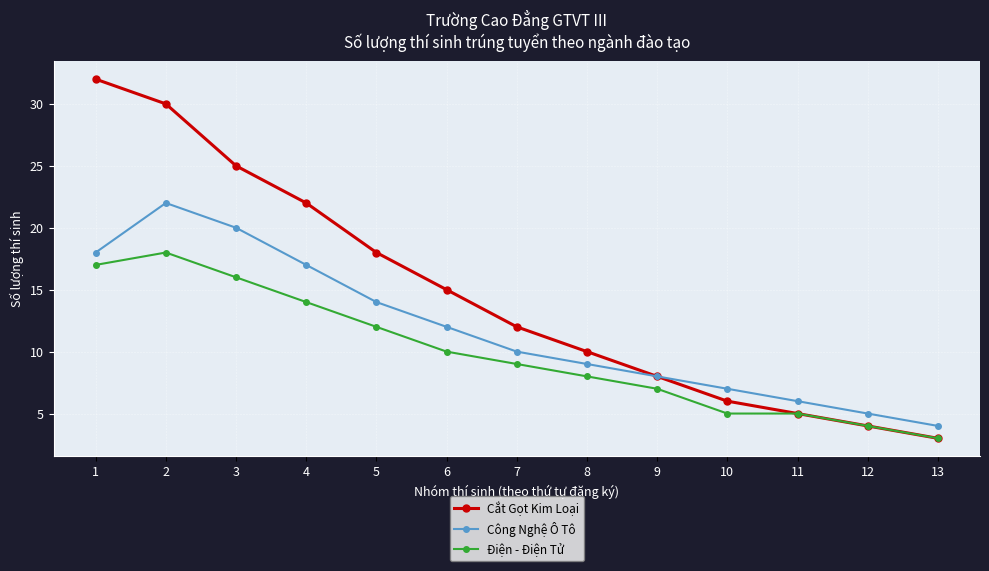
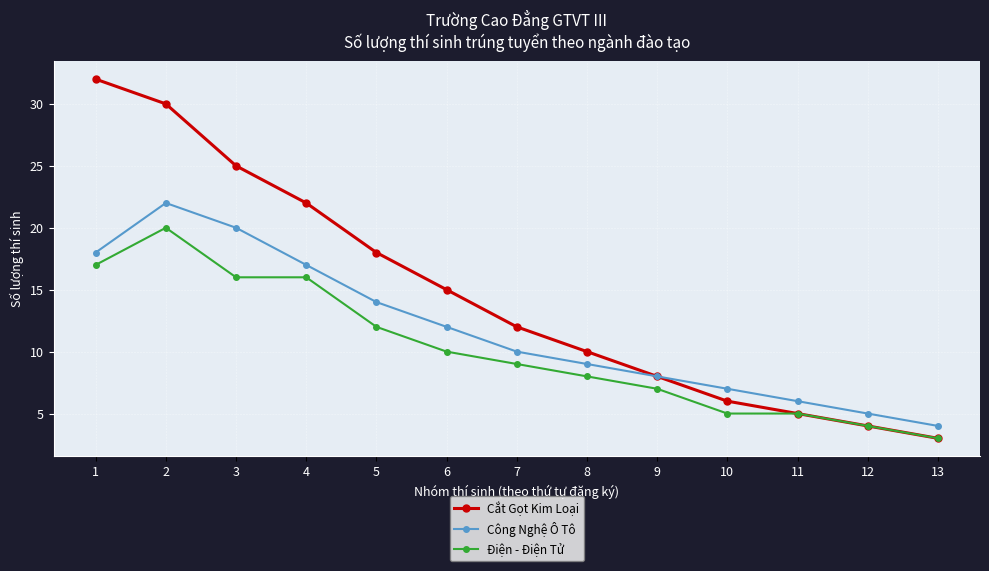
Điện - Điện Tử, 2: 18 -> 20
Điện - Điện Tử, 4: 14 -> 16
